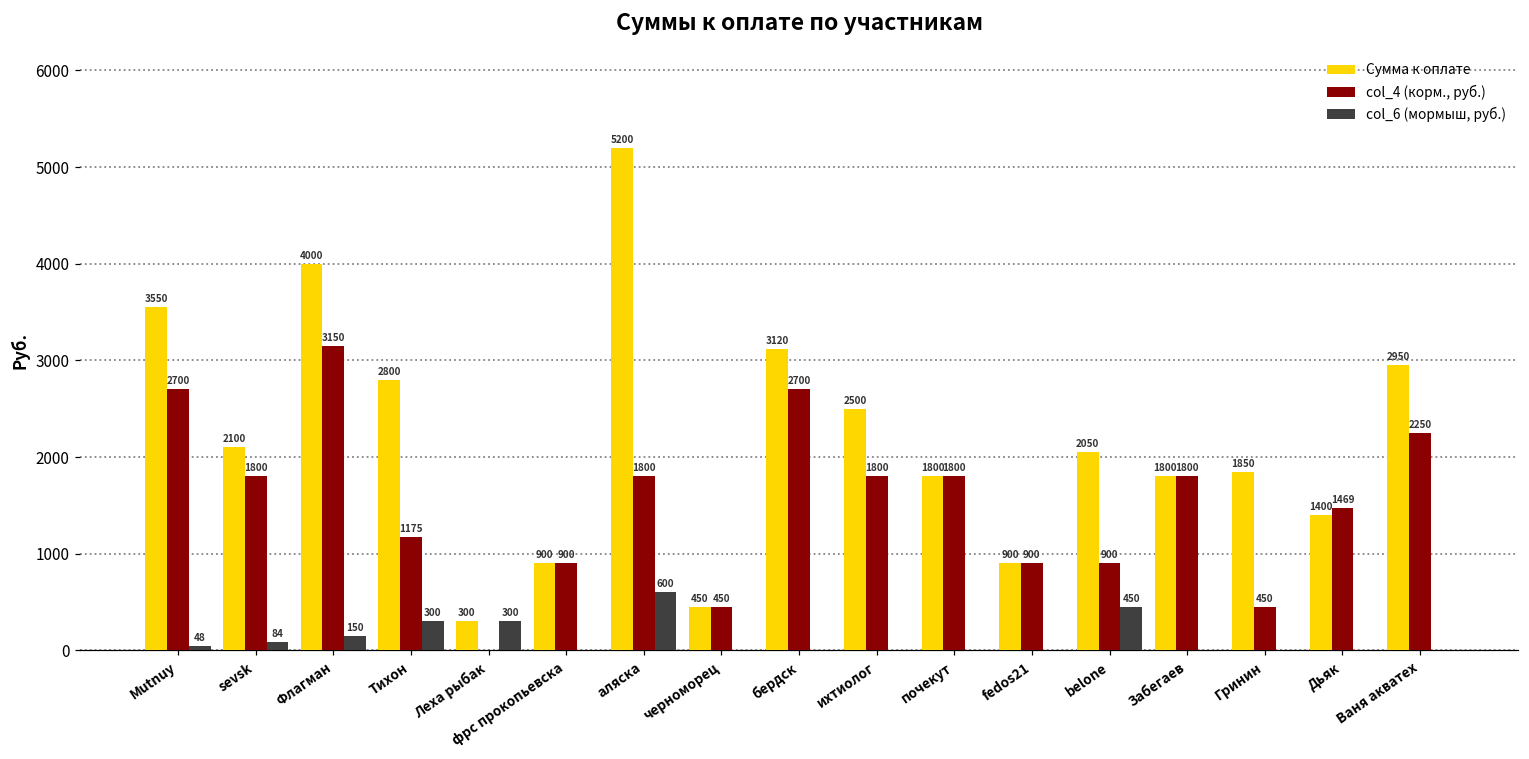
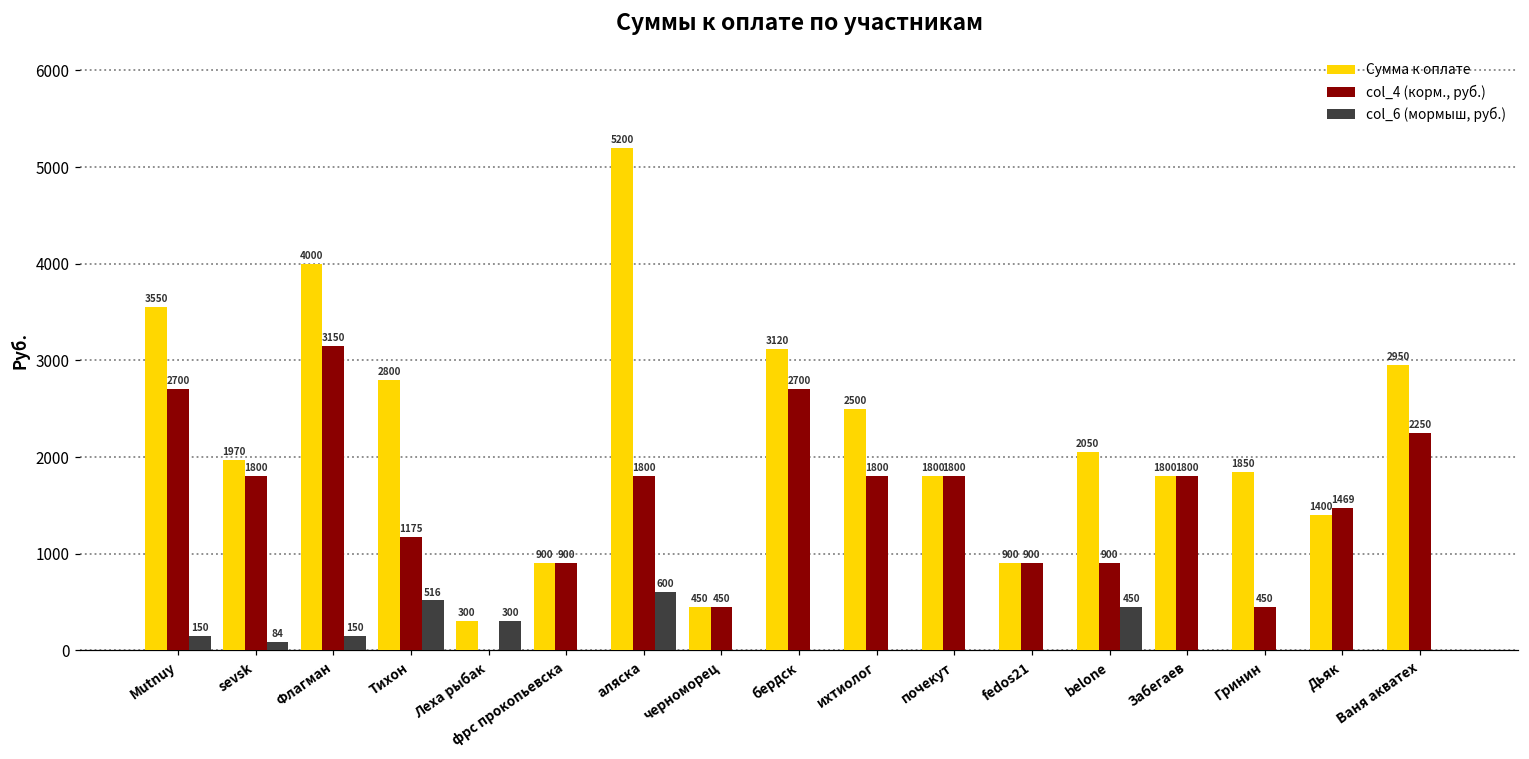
col_6 (мормыш, руб.), Mutnuy: 48 -> 150
Сумма к оплате, sevsk: 2100 -> 1970
col_6 (мормыш, руб.), Тихон: 300 -> 516
